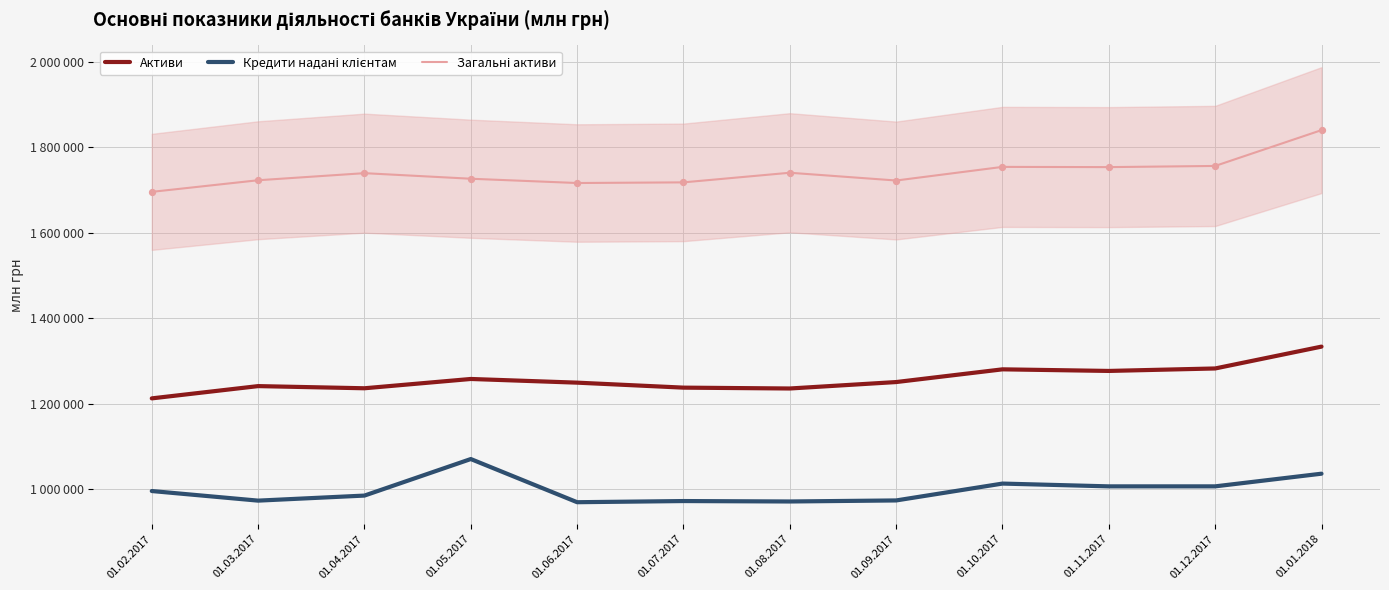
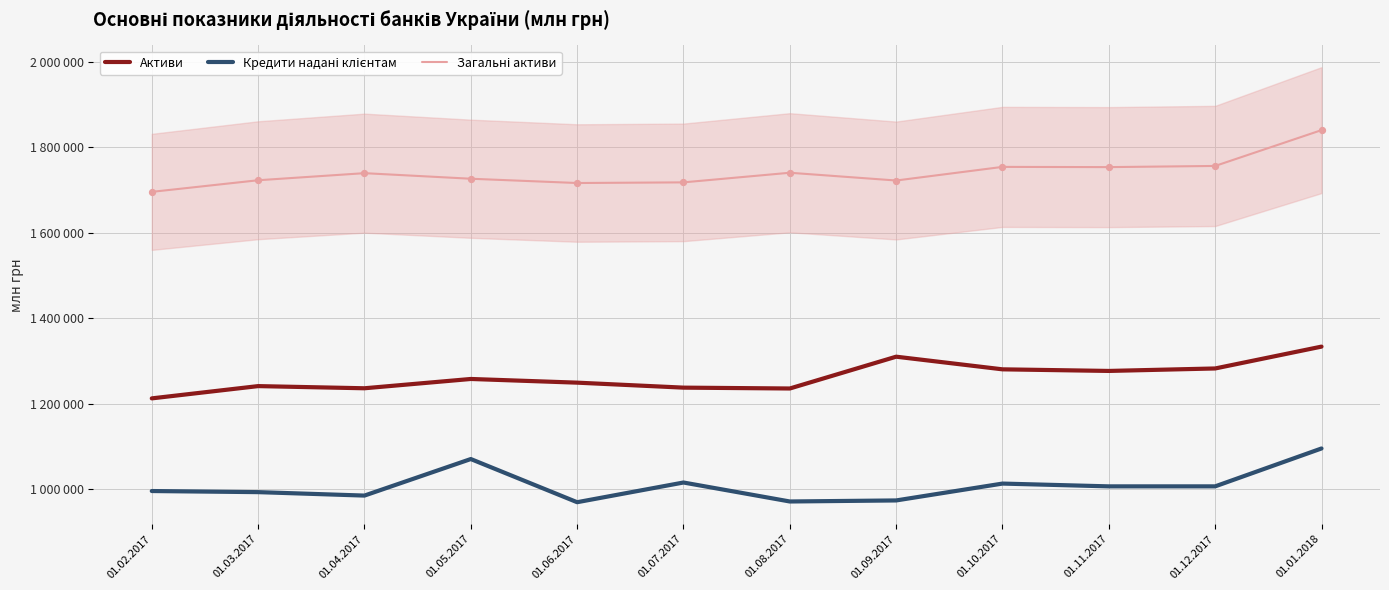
Кредити надані клієнтам, 01.03.2017: 970000 -> 990000
Кредити надані клієнтам, 01.07.2017: 970000 -> 1020000
Активи, 01.09.2017: 1250000 -> 1310000
Кредити надані клієнтам, 01.01.2018: 1040000 -> 1100000
